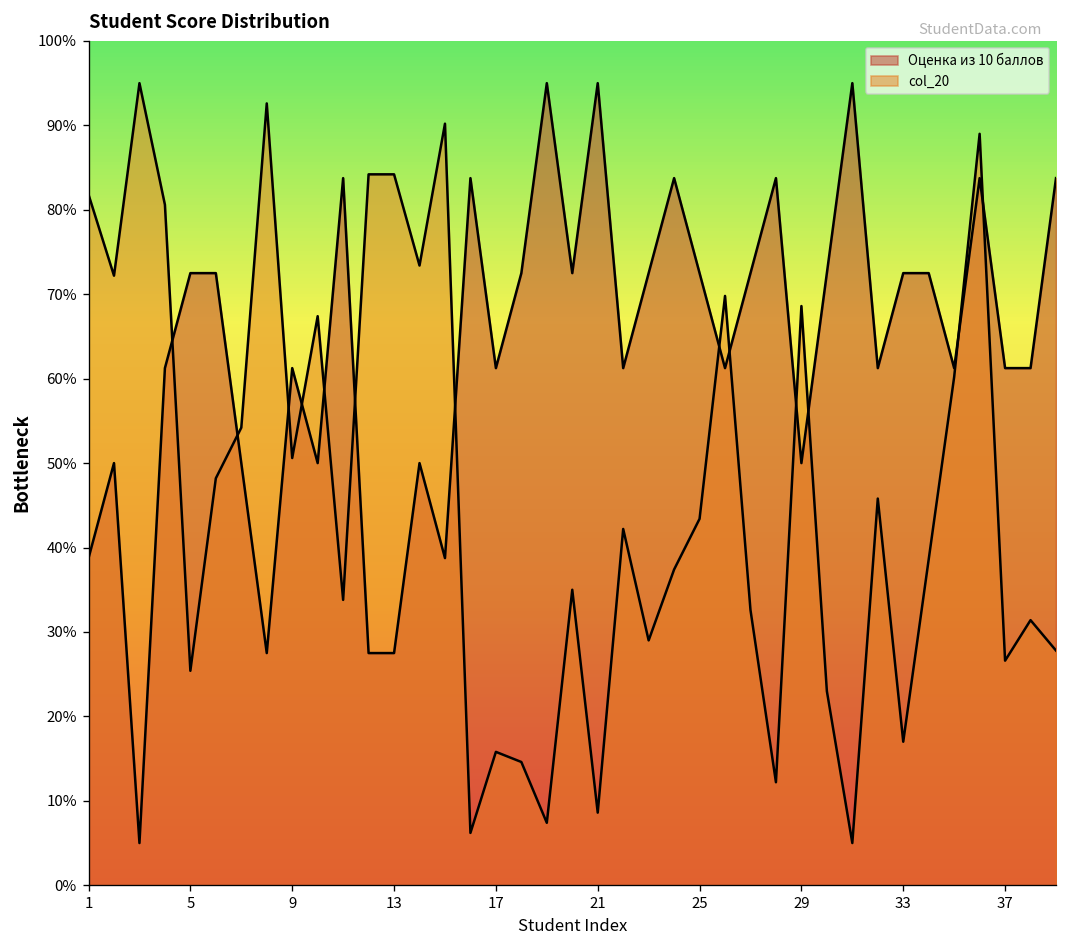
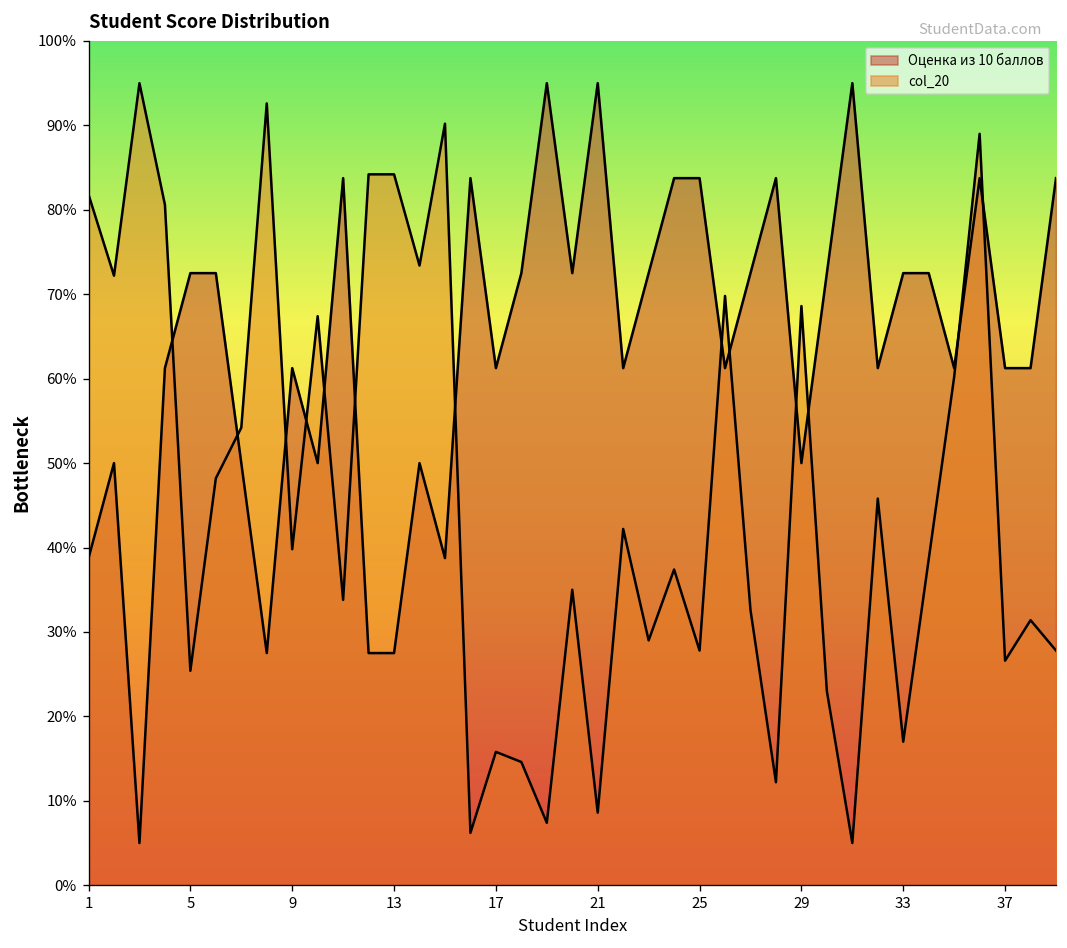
col_20, 9: 51% -> 40%
Оценка из 10 баллов, 25: 73% -> 84%
col_20, 25: 43% -> 28%
